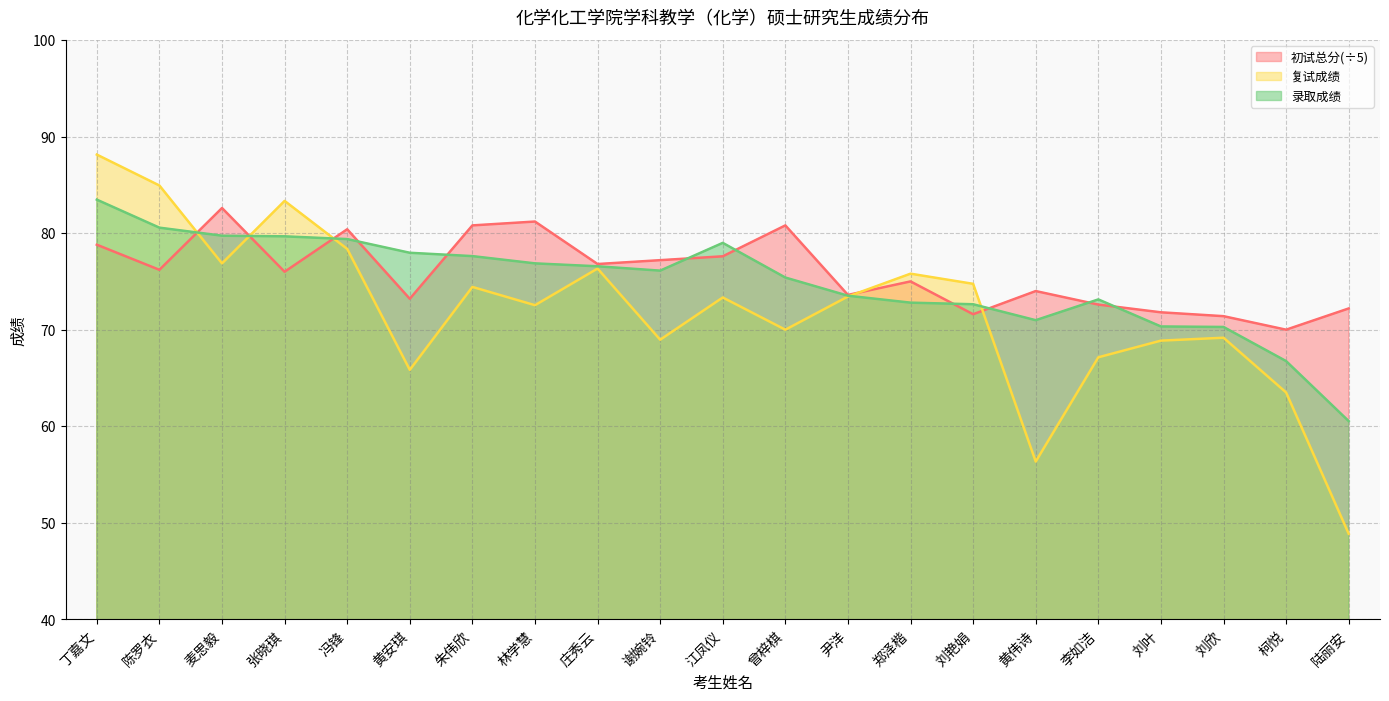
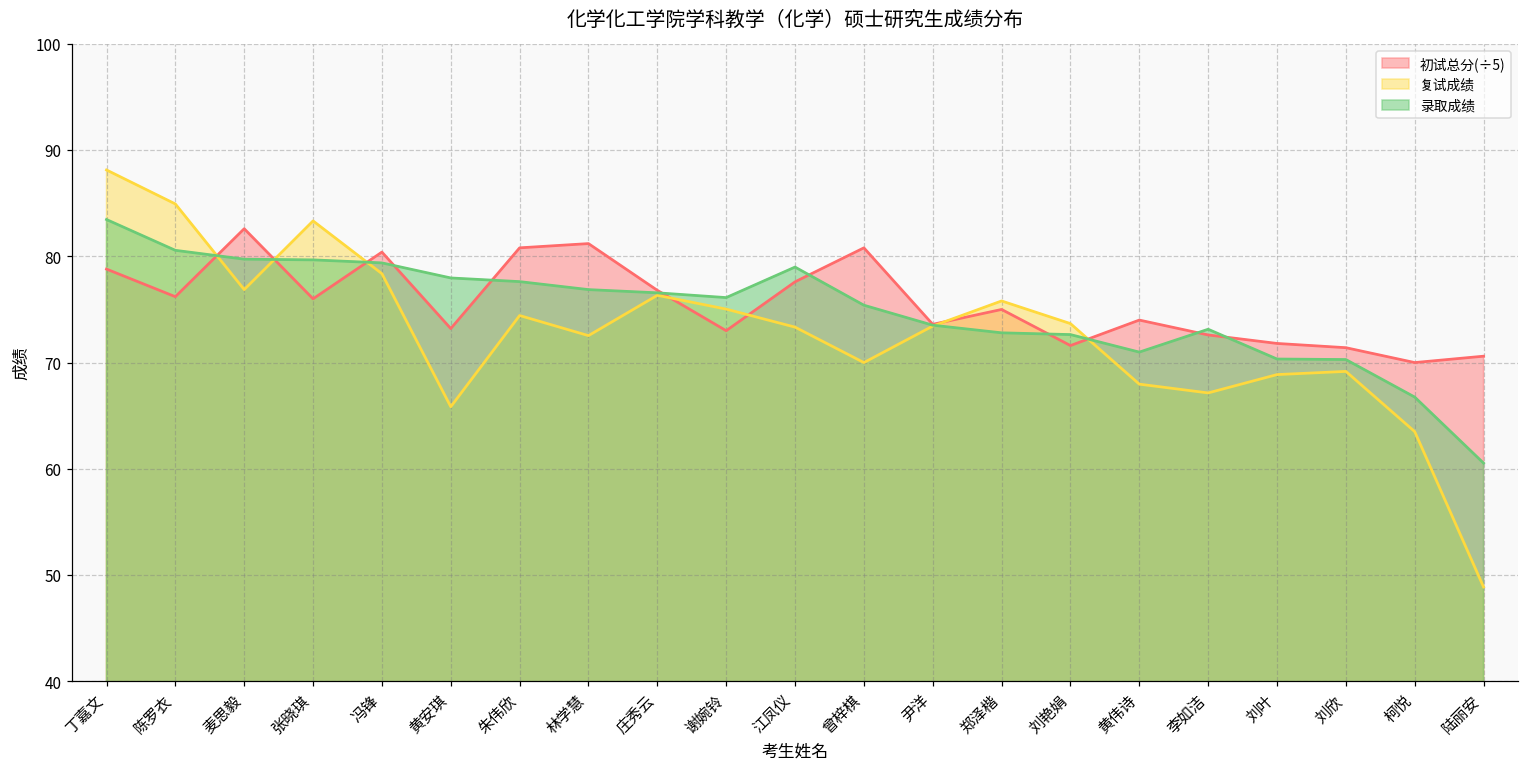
初试总分(÷5), 谢婉铃: 77 -> 73
复试成绩, 谢婉铃: 69 -> 75
复试成绩, 刘艳娟: 75 -> 74
复试成绩, 黄伟诗: 56 -> 68
初试总分(÷5), 陆丽安: 72 -> 71
